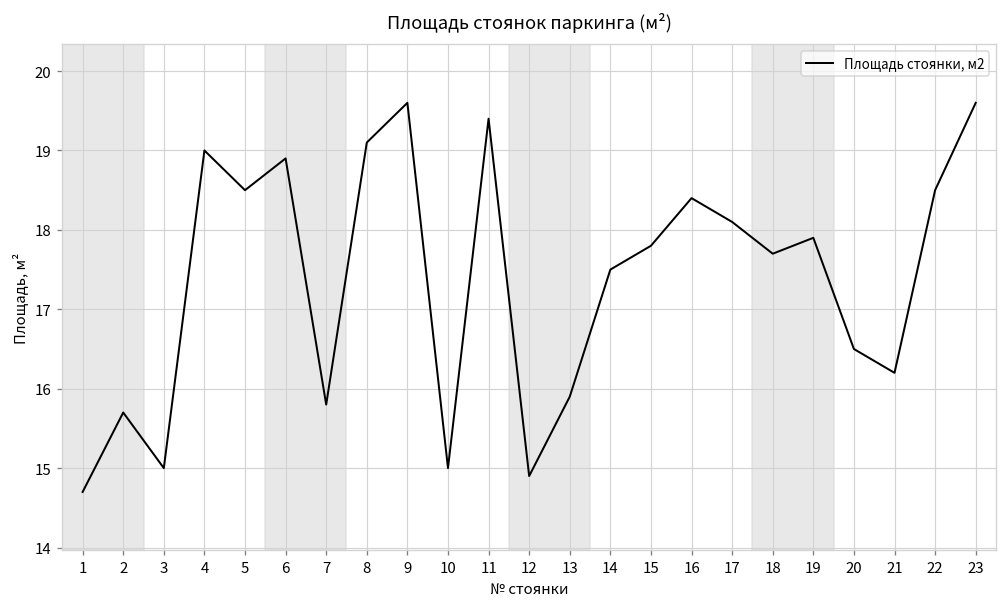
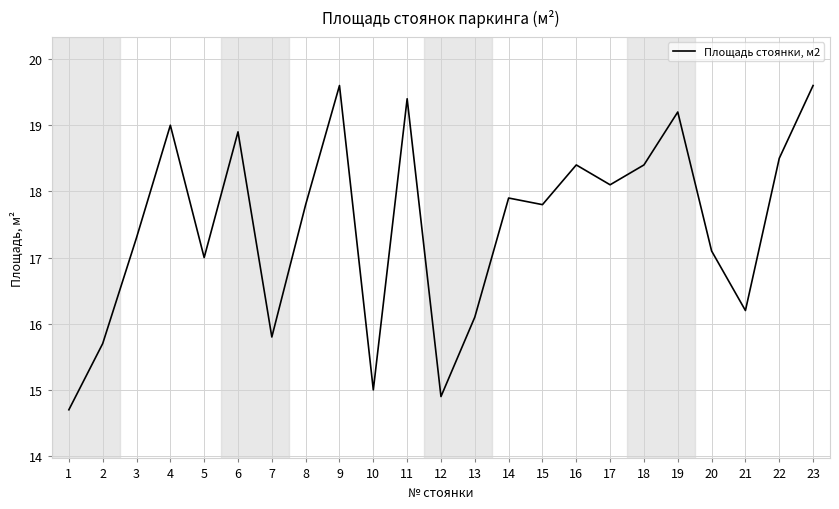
3: 15.0 -> 17.3
5: 18.5 -> 17.0
8: 19.1 -> 17.8
13: 15.9 -> 16.1
14: 17.5 -> 17.9
18: 17.7 -> 18.4
19: 17.9 -> 19.2
20: 16.5 -> 17.1
